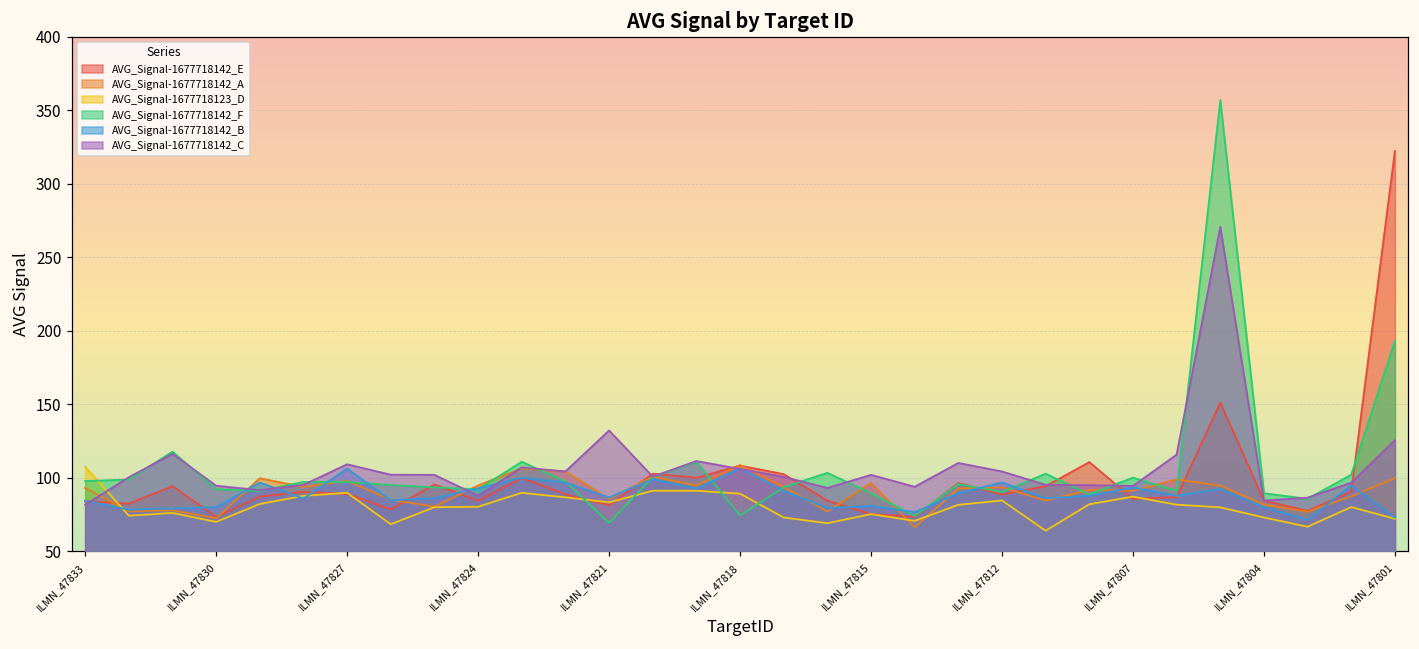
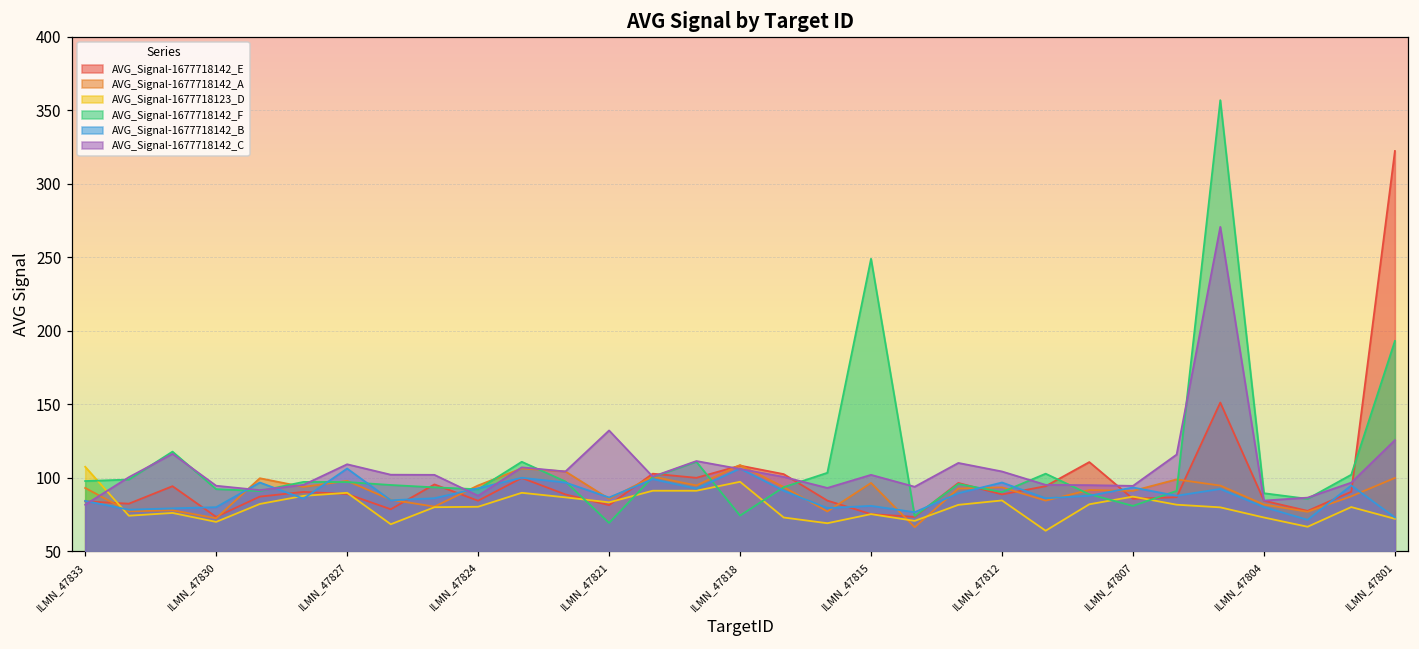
AVG_Signal-1677718123_D, ILMN_47818: 89 -> 97
AVG_Signal-1677718142_F, ILMN_47815: 89 -> 249
AVG_Signal-1677718142_F, ILMN_47807: 100 -> 81
